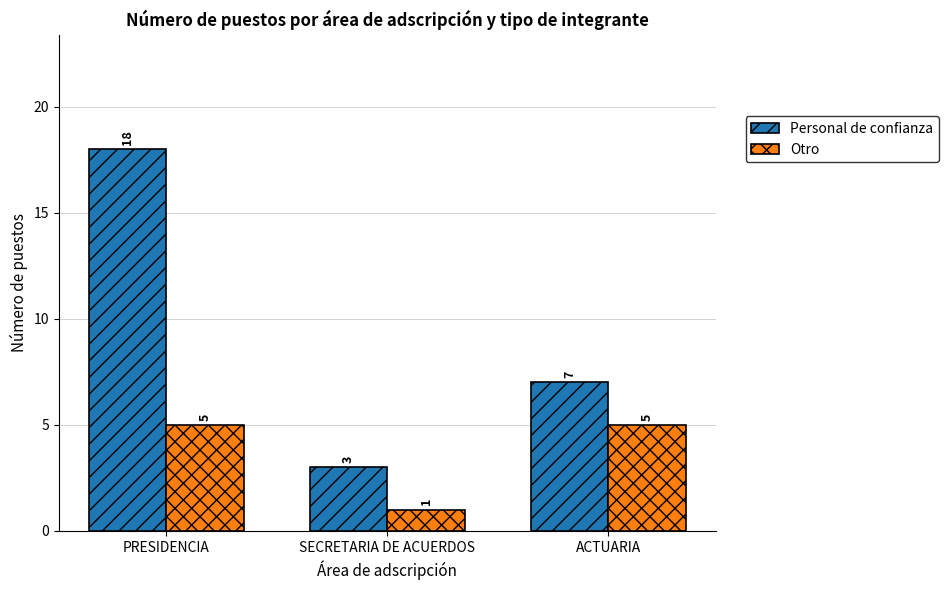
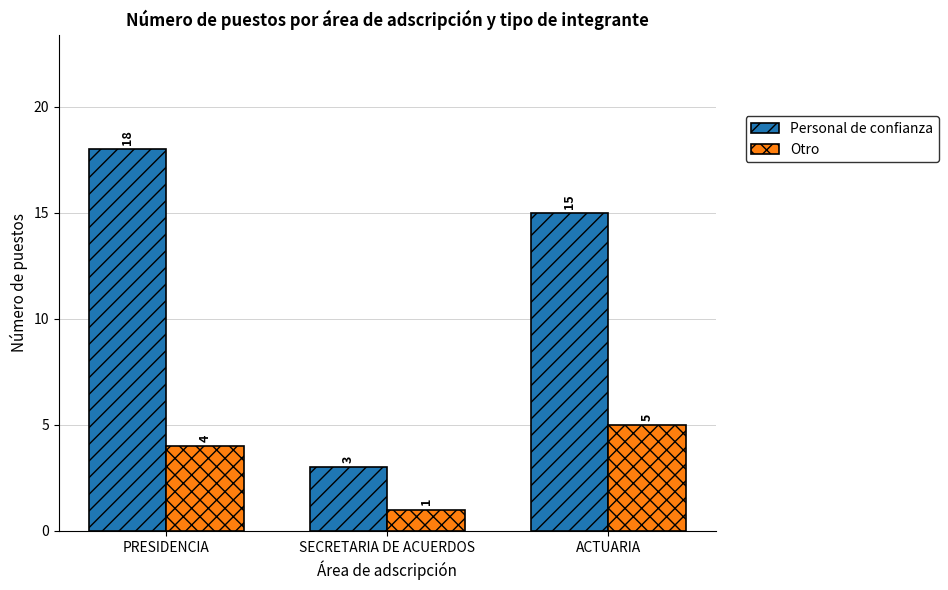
Otro, PRESIDENCIA: 5 -> 4
Personal de confianza, ACTUARIA: 7 -> 15
